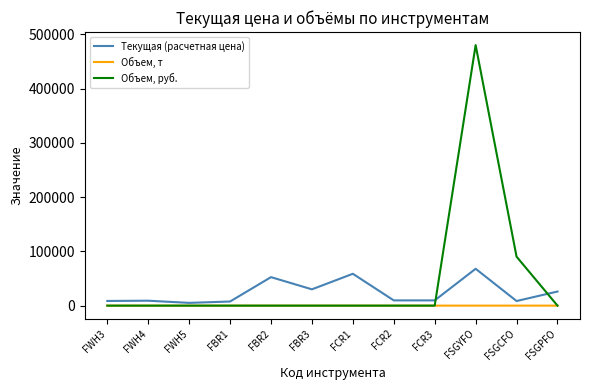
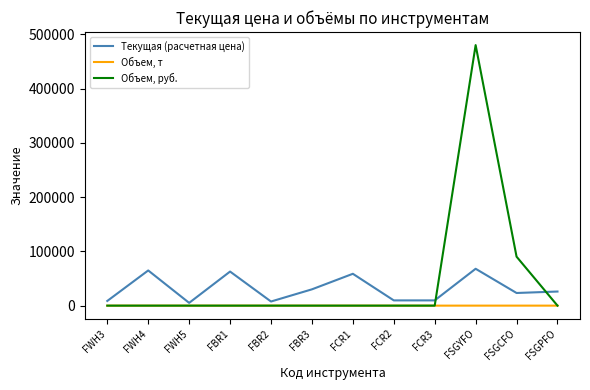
Текущая (расчетная цена), FWH4: 10000 -> 60000
Текущая (расчетная цена), FBR1: 10000 -> 60000
Текущая (расчетная цена), FBR2: 50000 -> 10000
Текущая (расчетная цена), FSGCFO: 10000 -> 20000
